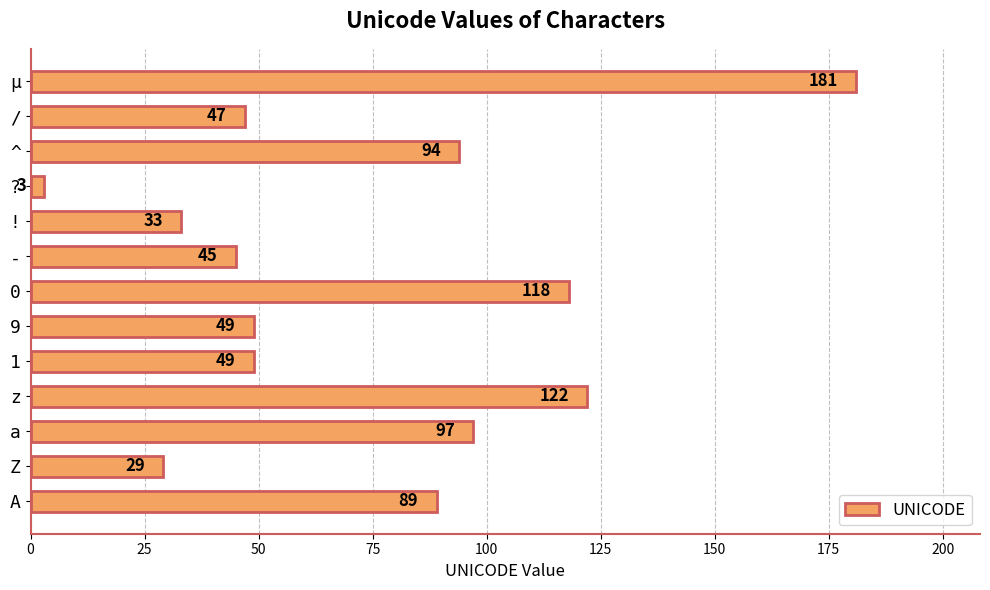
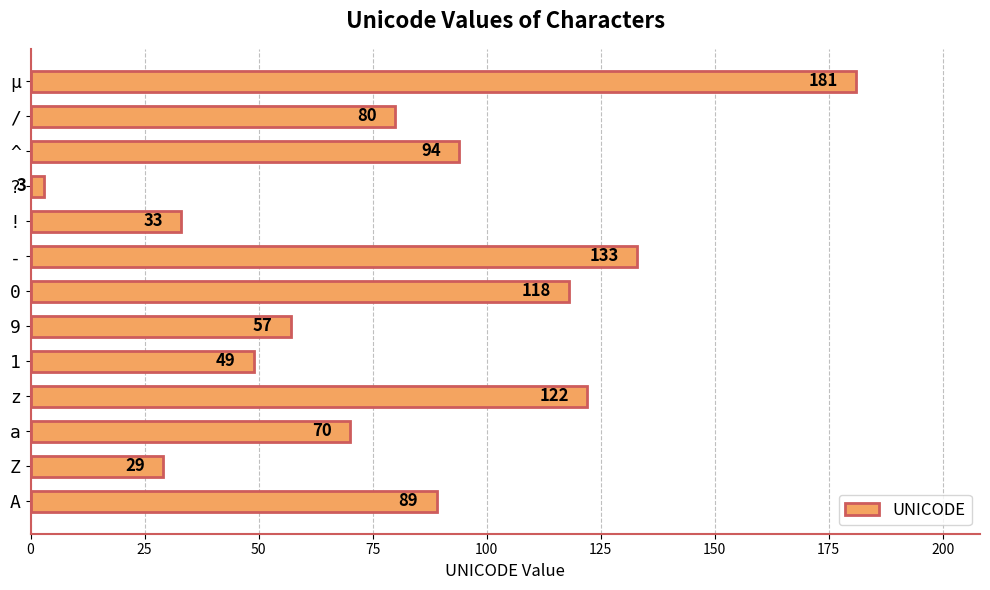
/: 47 -> 80
-: 45 -> 133
9: 49 -> 57
a: 97 -> 70
